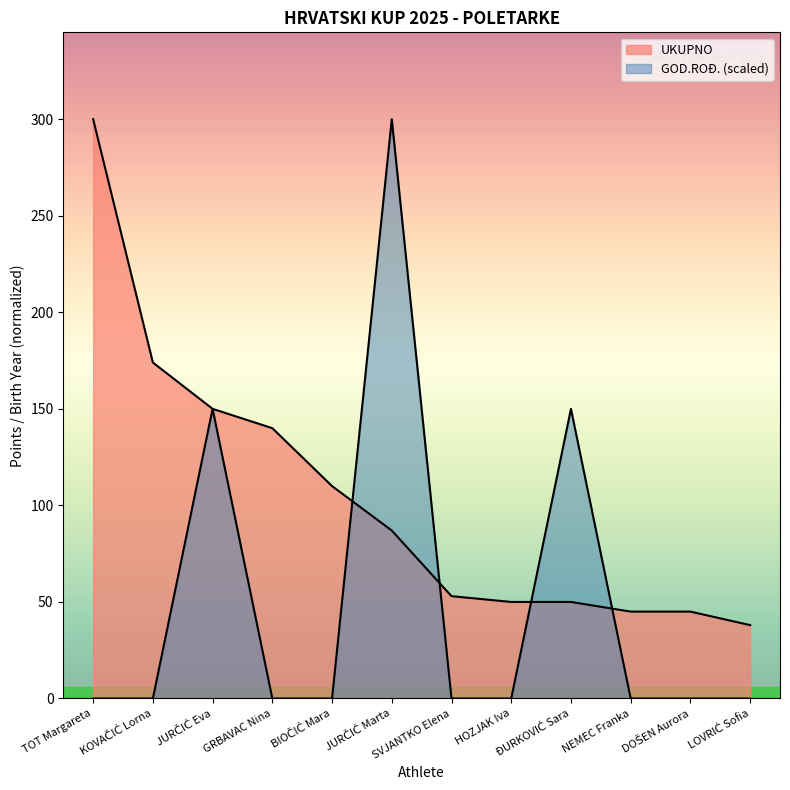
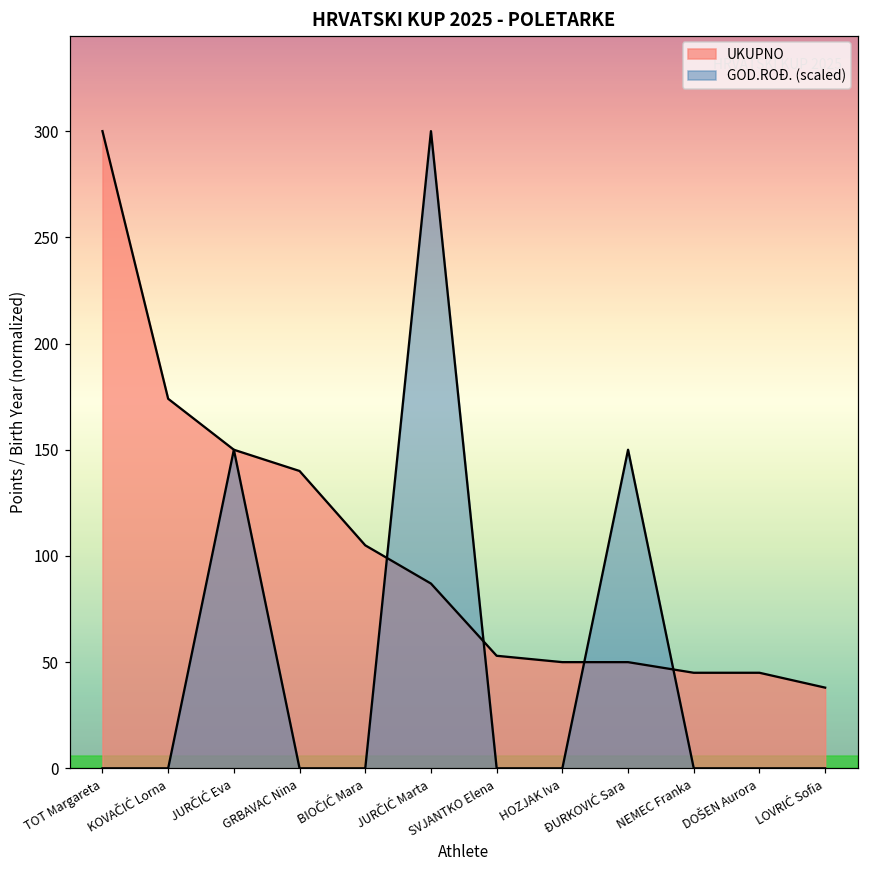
UKUPNO, BIOČIĆ Mara: 110 -> 105
